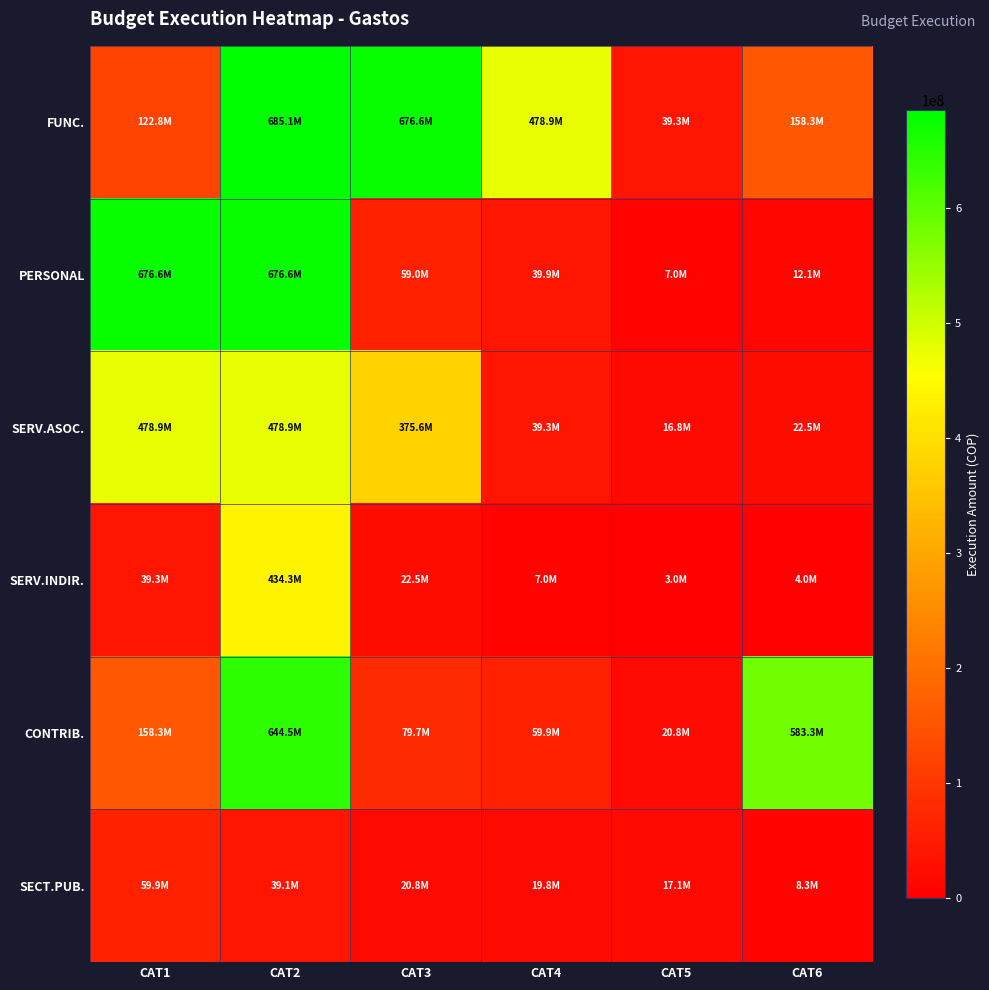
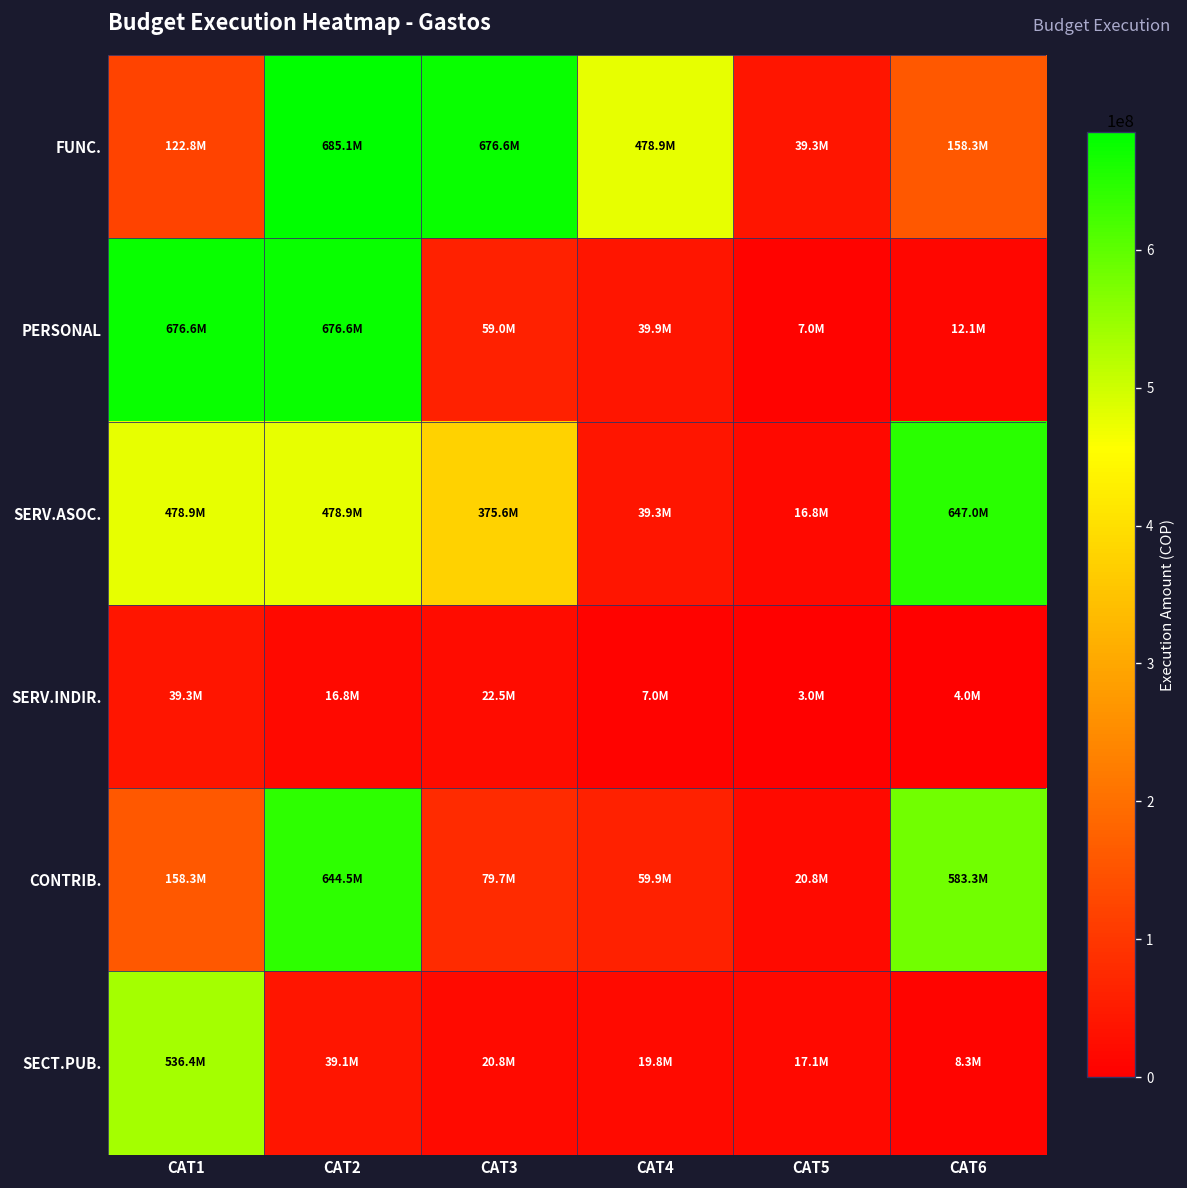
SERV.ASOC., CAT6: 22.5M -> 647.0M
SERV.INDIR., CAT2: 434.3M -> 16.8M
SECT.PUB., CAT1: 59.9M -> 536.4M
